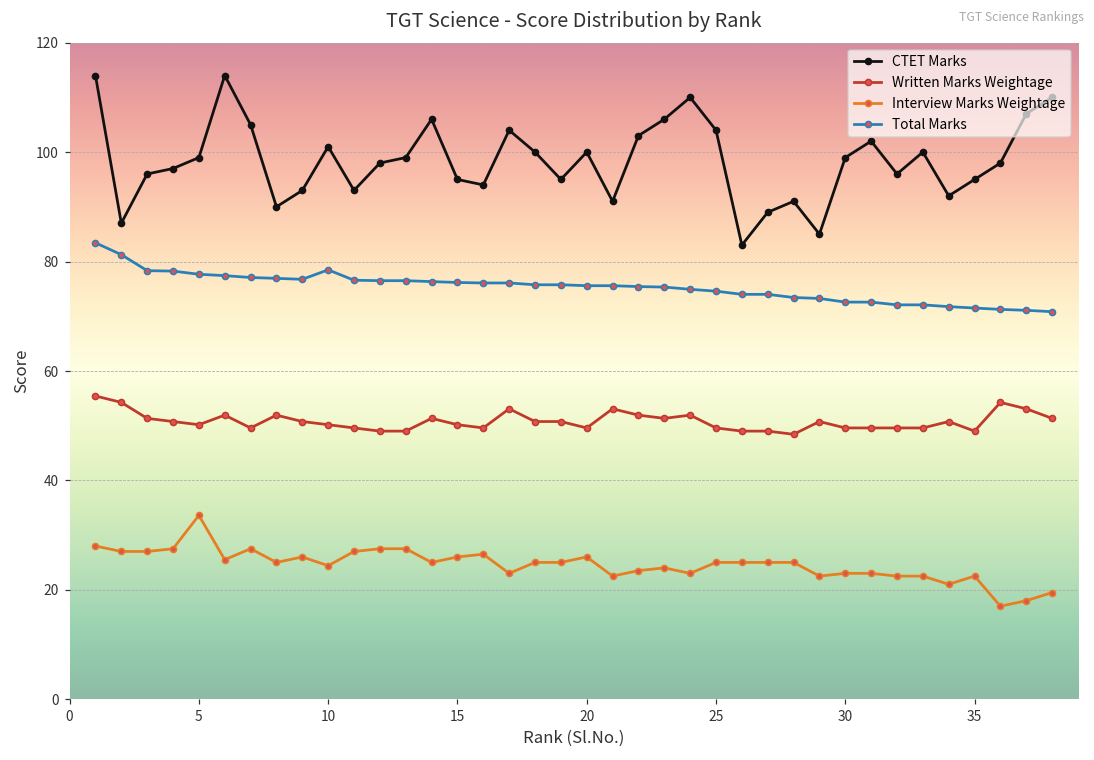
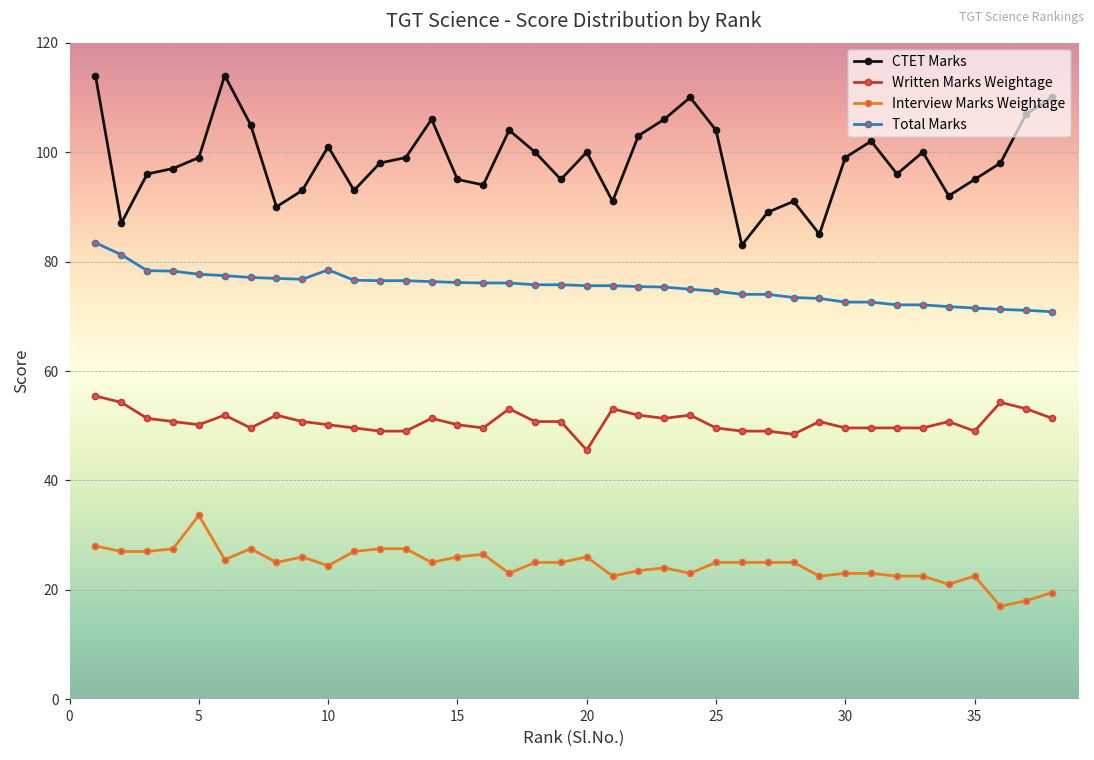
Written Marks Weightage, 20: 50 -> 46
